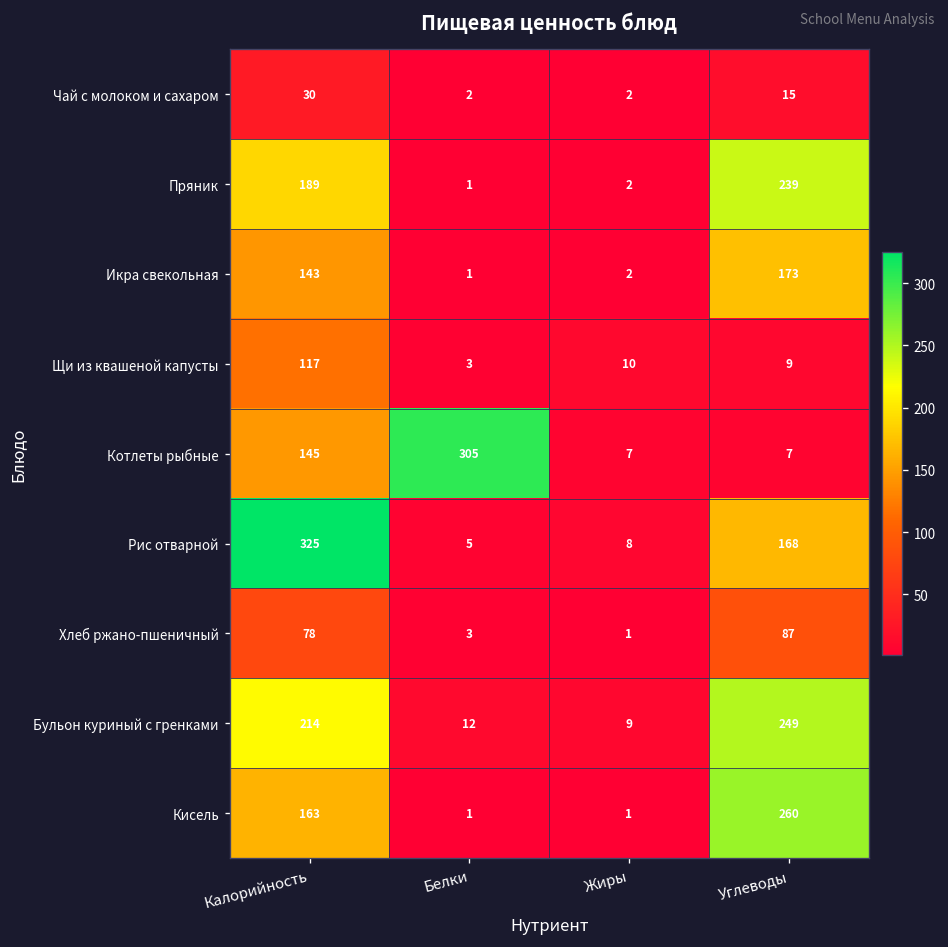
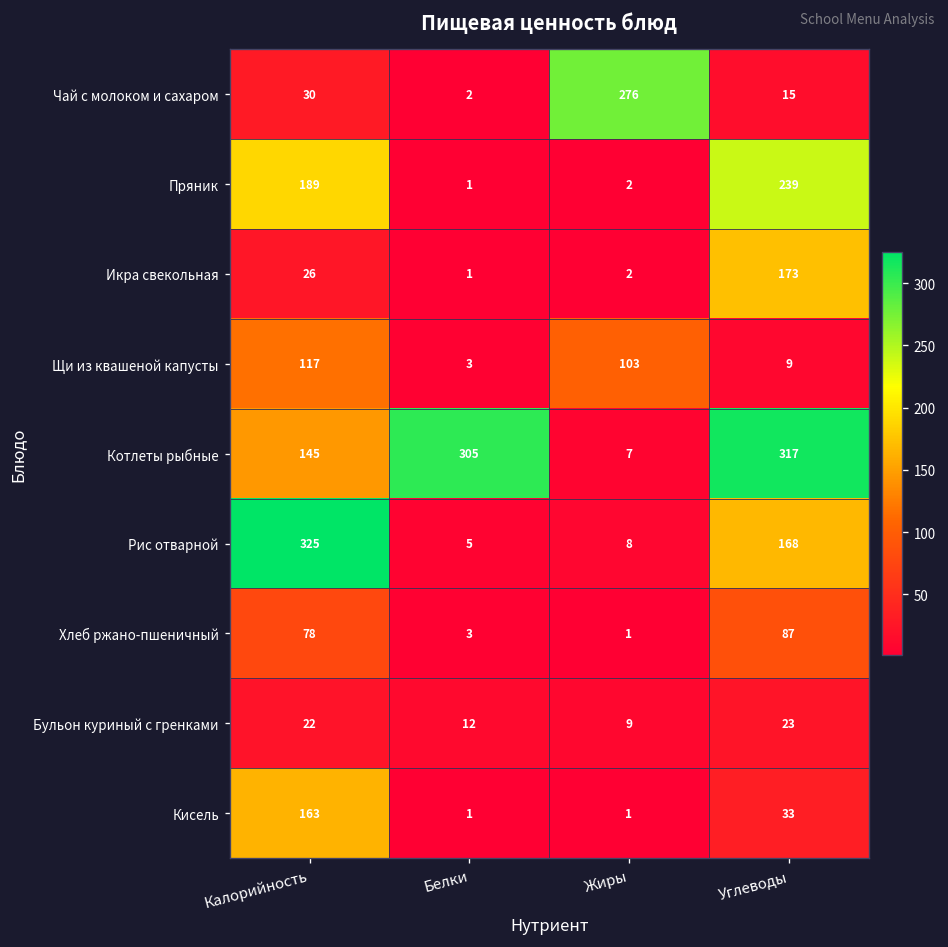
Чай с молоком и сахаром, Жиры: 2 -> 276
Икра свекольная, Калорийность: 143 -> 26
Щи из квашеной капусты, Жиры: 10 -> 103
Котлеты рыбные, Углеводы: 7 -> 317
Бульон куриный с гренками, Калорийность: 214 -> 22
Бульон куриный с гренками, Углеводы: 249 -> 23
Кисель, Углеводы: 260 -> 33
